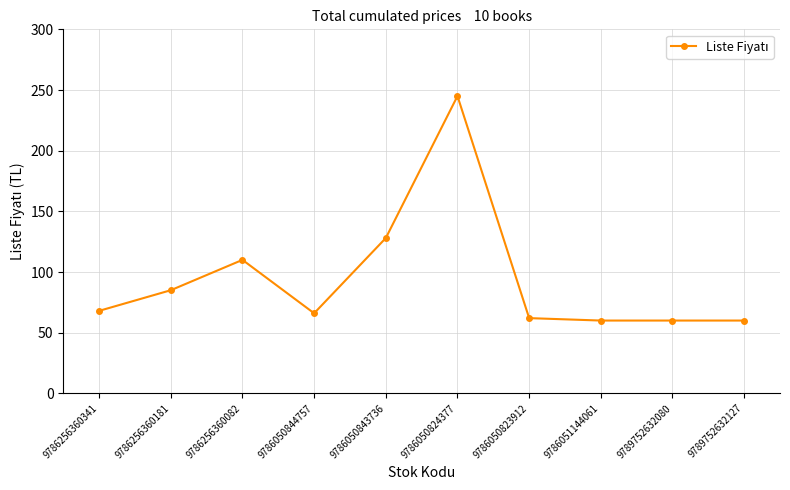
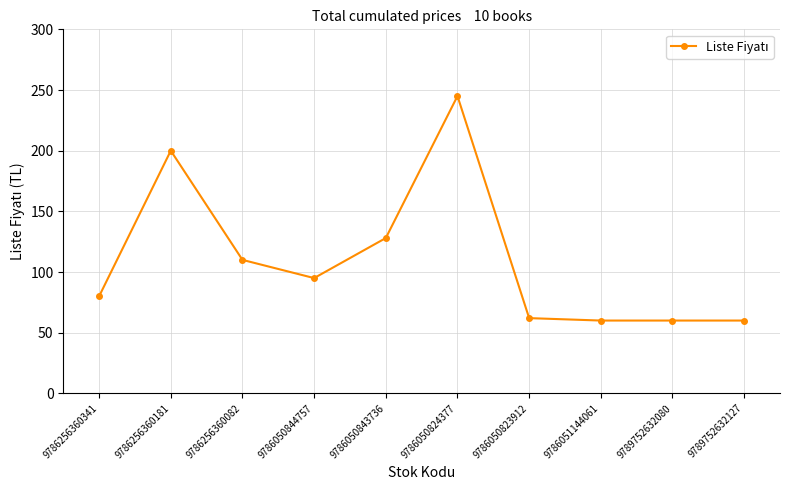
9786256360341: 68 -> 80
9786256360181: 85 -> 200
9786050844757: 66 -> 95
